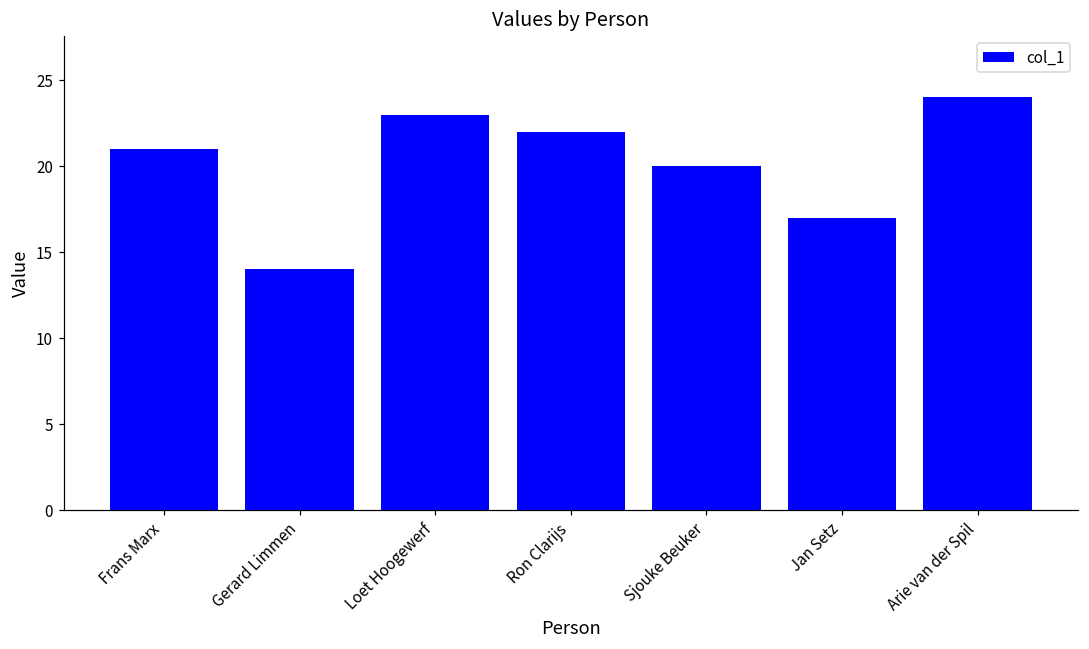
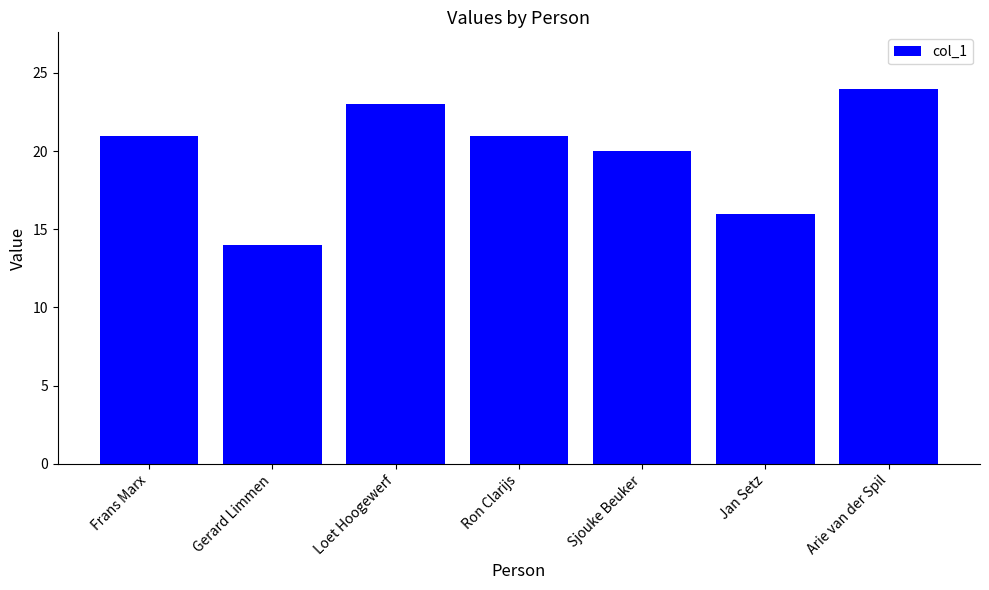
Ron Clarijs: 22 -> 21
Jan Setz: 17 -> 16
